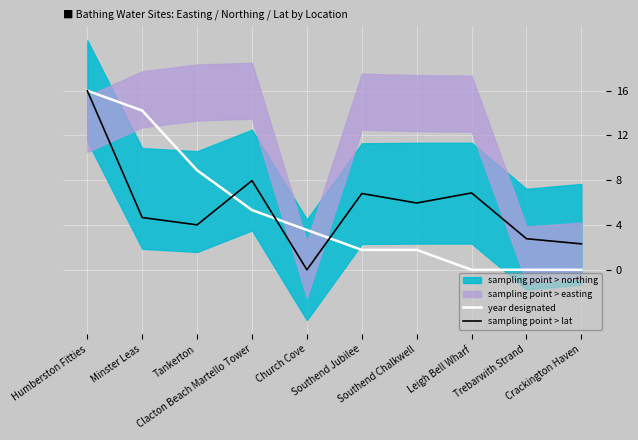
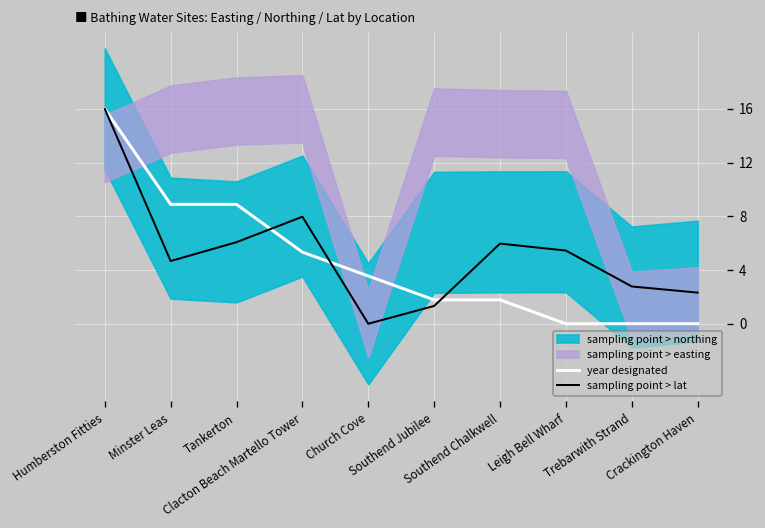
year designated, Minster Leas: 14.2 -> 8.9
sampling point > lat, Tankerton: 4.0 -> 6.1
sampling point > lat, Southend Jubilee: 6.8 -> 1.3
sampling point > lat, Leigh Bell Wharf: 6.9 -> 5.4
